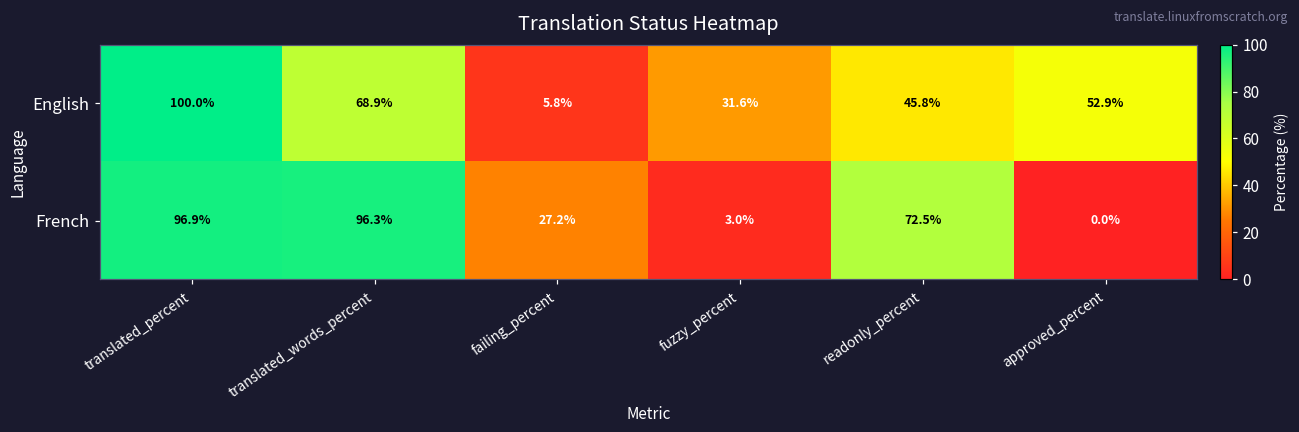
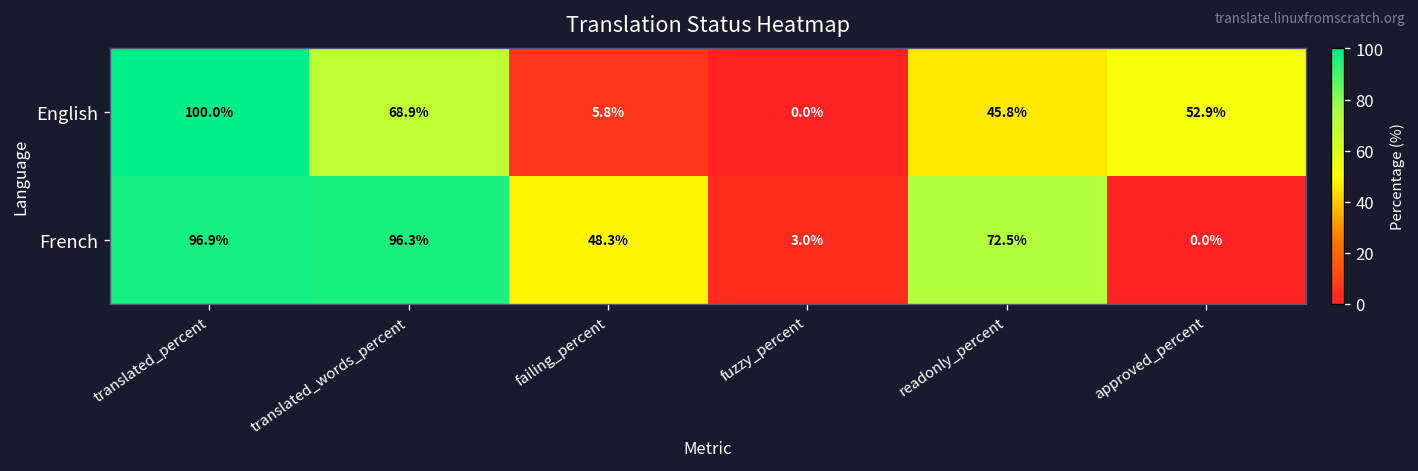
English, fuzzy_percent: 31.6% -> 0.0%
French, failing_percent: 27.2% -> 48.3%
